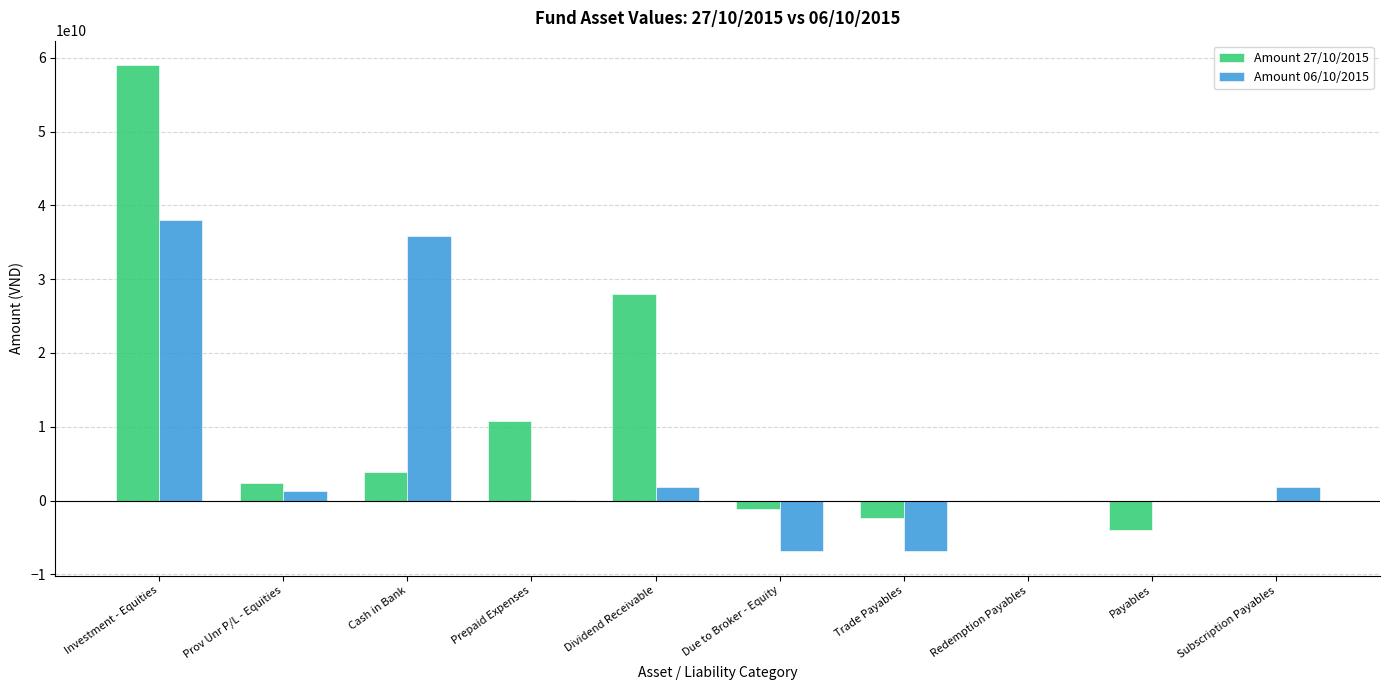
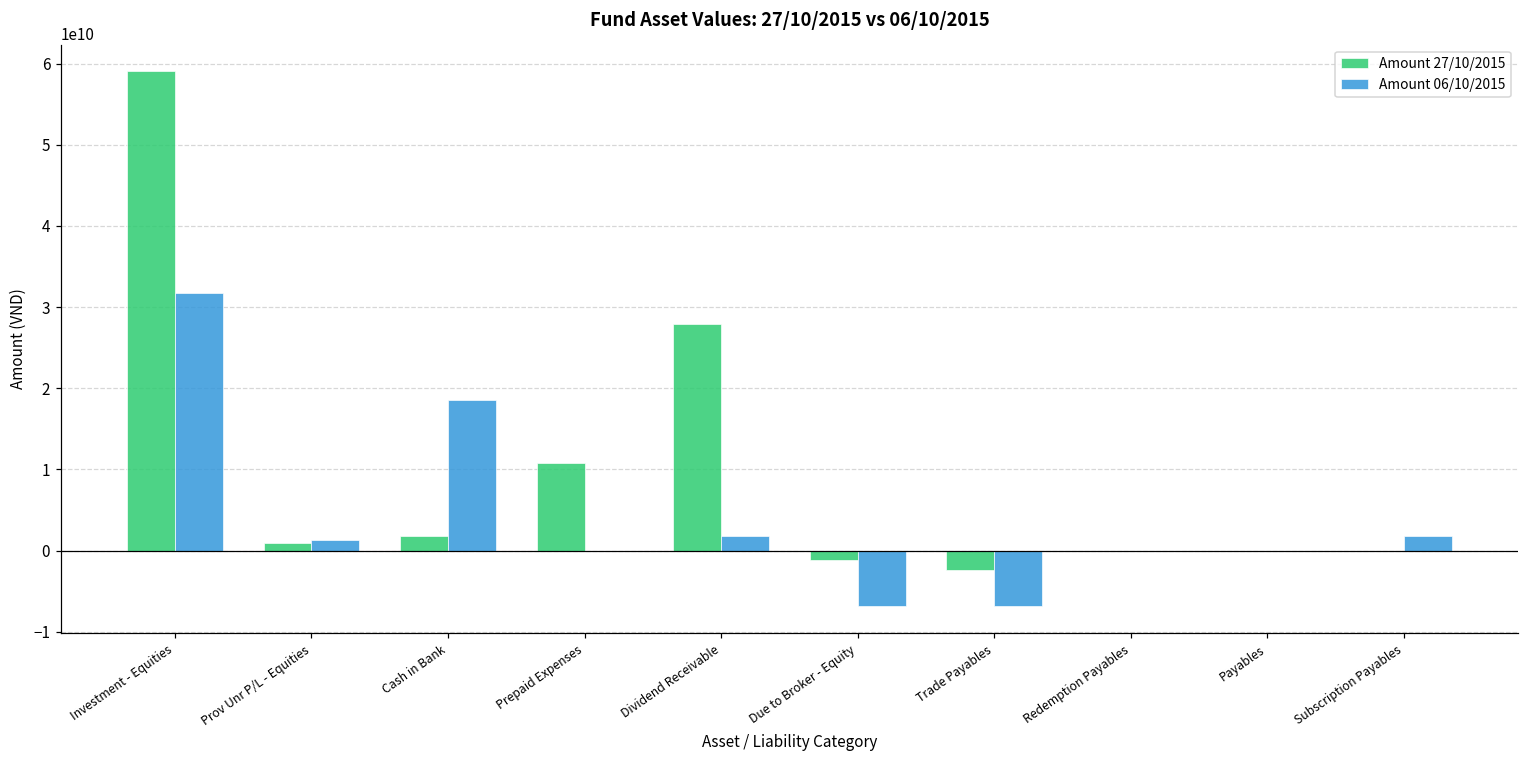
Amount 06/10/2015, Investment - Equities: 38000000000 -> 32000000000
Amount 27/10/2015, Prov Unr P/L - Equities: 2000000000 -> 1000000000
Amount 27/10/2015, Cash in Bank: 4000000000 -> 2000000000
Amount 06/10/2015, Cash in Bank: 36000000000 -> 19000000000
Amount 27/10/2015, Payables: -4000000000 -> 0
